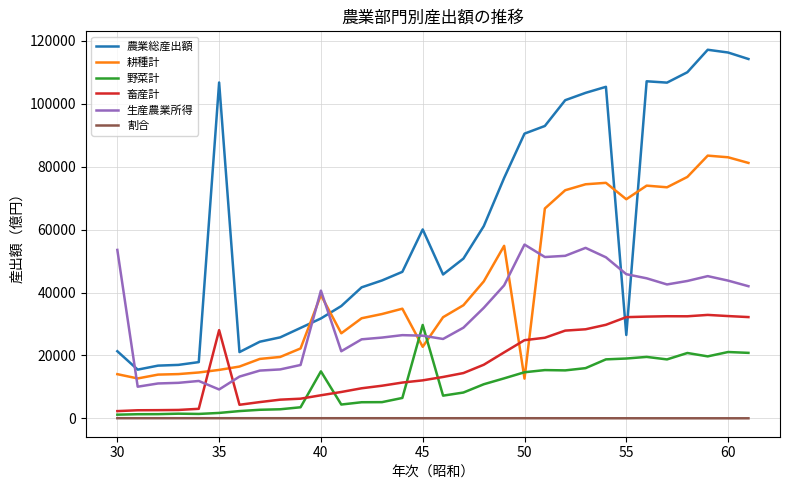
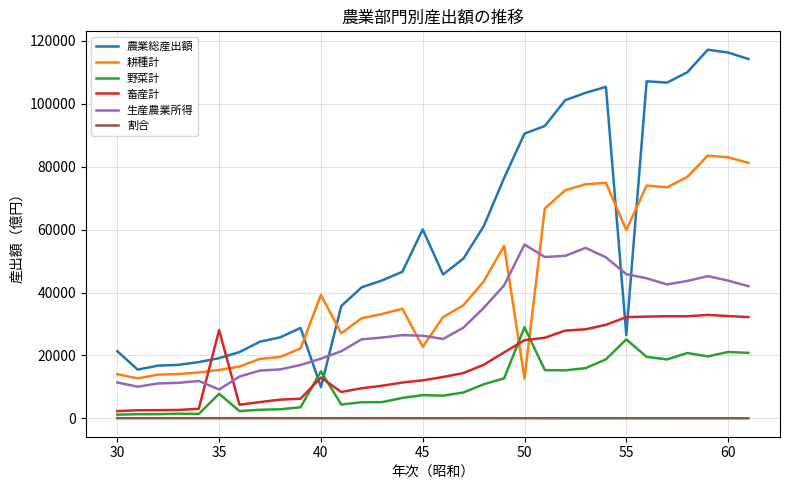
生産農業所得, 30: 54000 -> 11000
農業総産出額, 35: 107000 -> 19000
野菜計, 35: 2000 -> 8000
農業総産出額, 40: 32000 -> 10000
畜産計, 40: 7000 -> 13000
生産農業所得, 40: 41000 -> 19000
野菜計, 45: 30000 -> 7000
野菜計, 50: 15000 -> 29000
耕種計, 55: 70000 -> 60000
野菜計, 55: 19000 -> 25000
